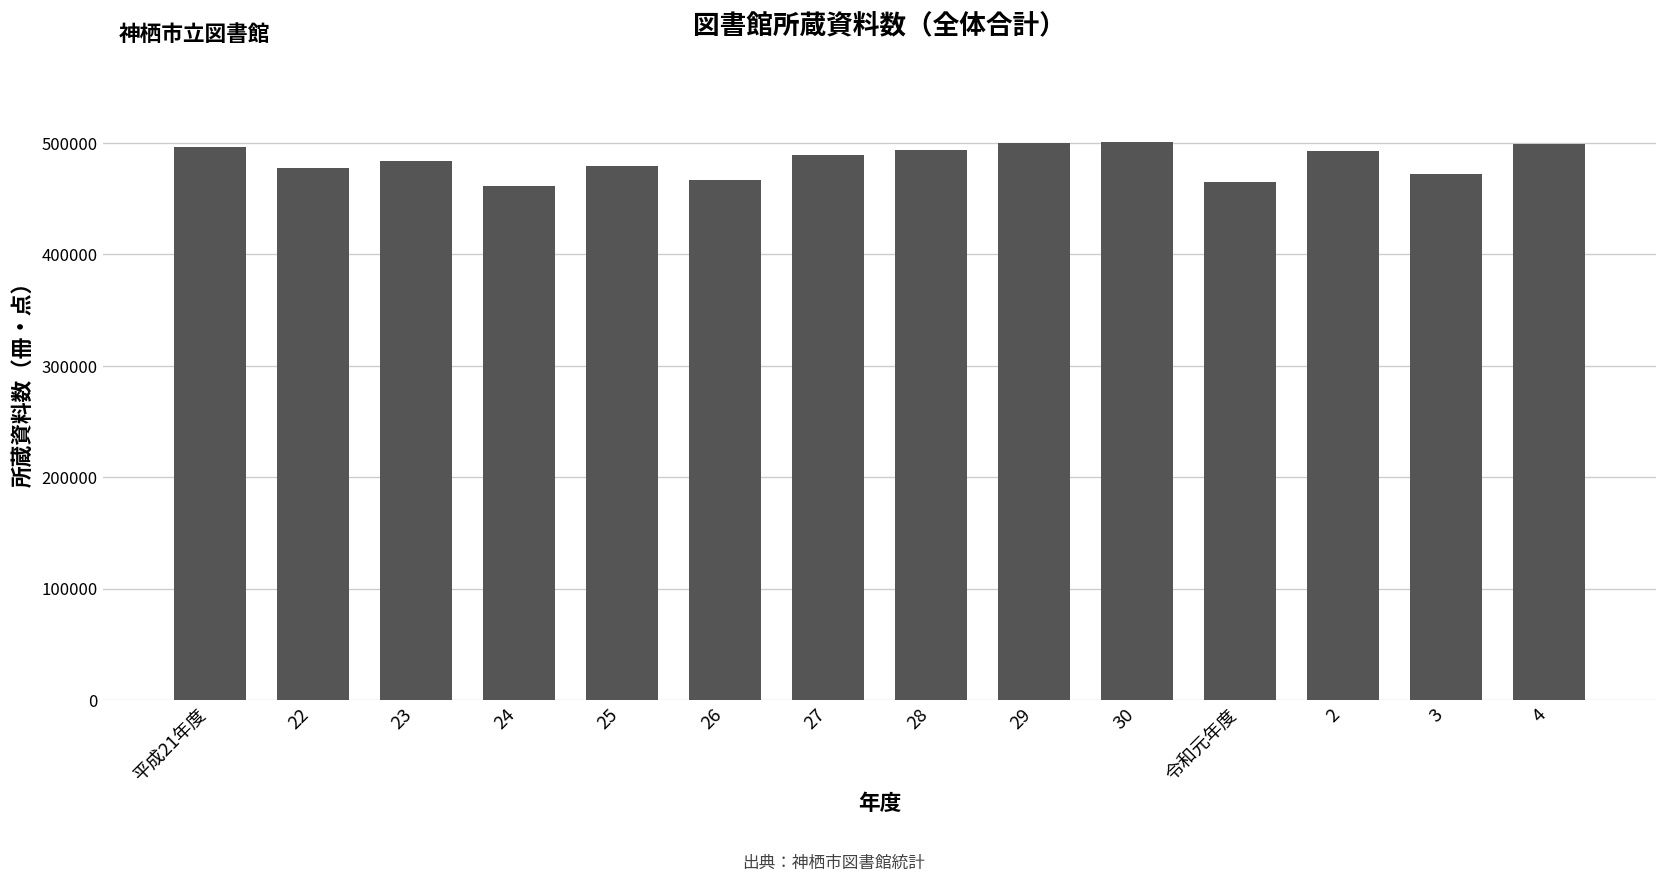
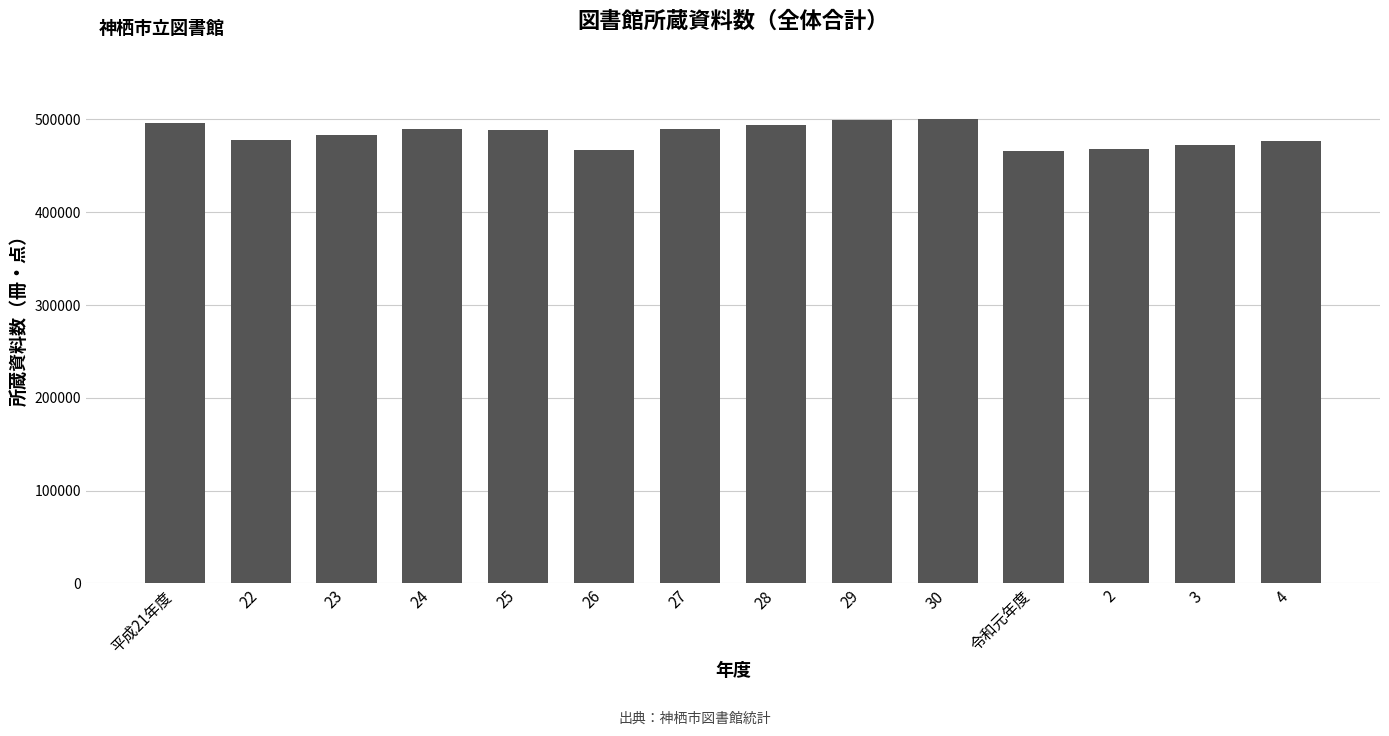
24: 460000 -> 490000
25: 480000 -> 490000
2: 490000 -> 470000
4: 500000 -> 480000
